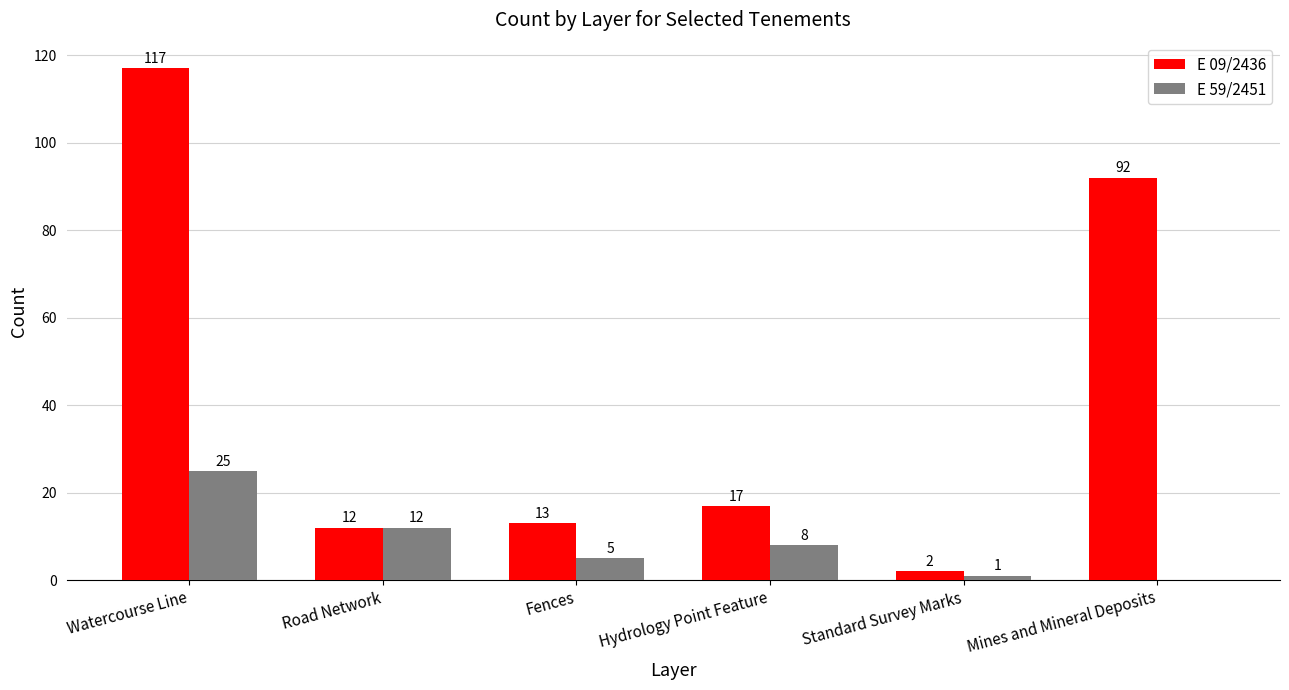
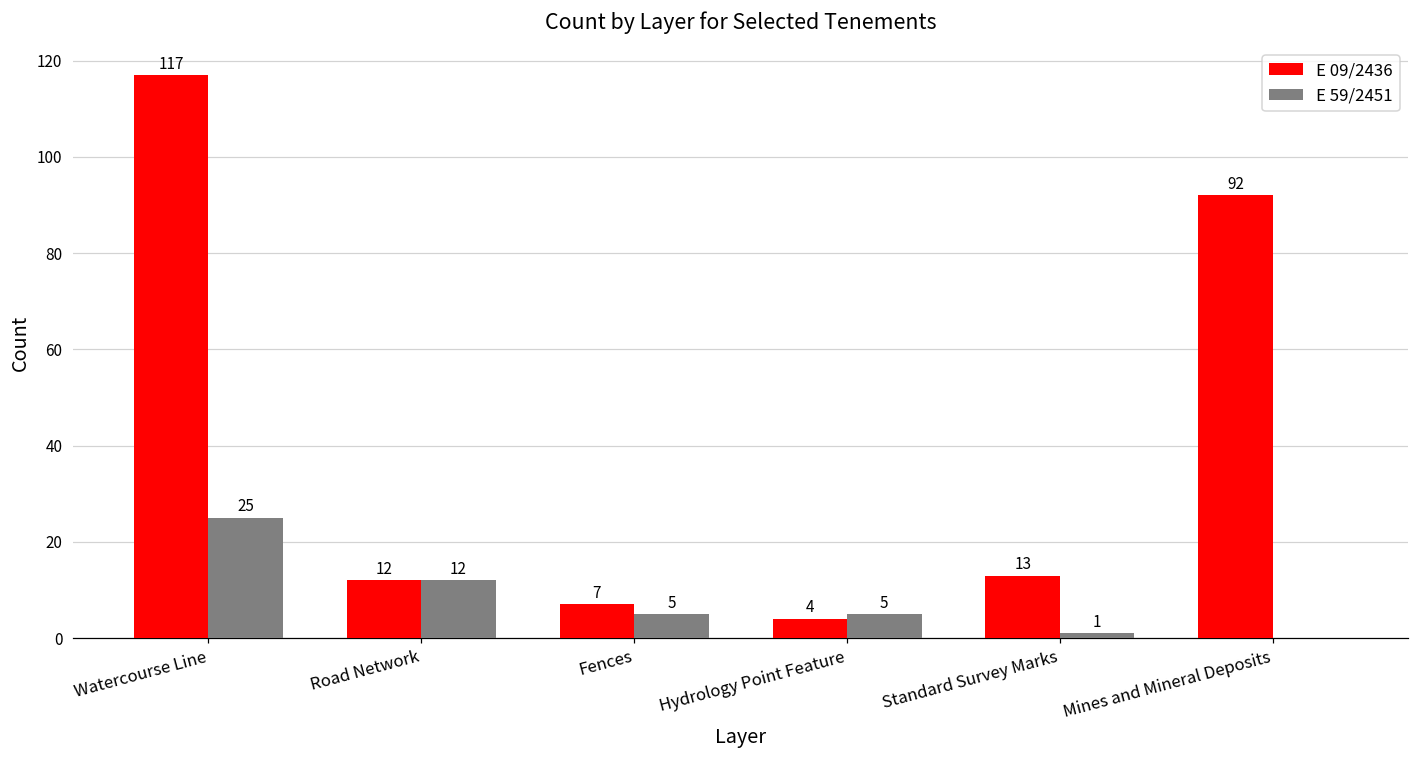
E 09/2436, Fences: 13 -> 7
E 09/2436, Hydrology Point Feature: 17 -> 4
E 59/2451, Hydrology Point Feature: 8 -> 5
E 09/2436, Standard Survey Marks: 2 -> 13
